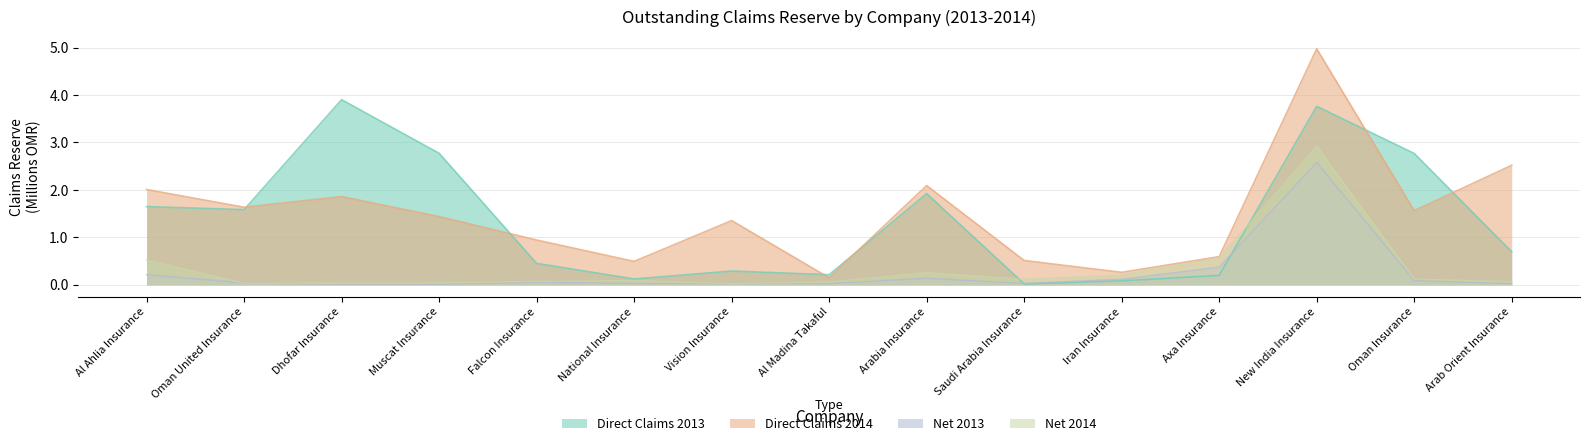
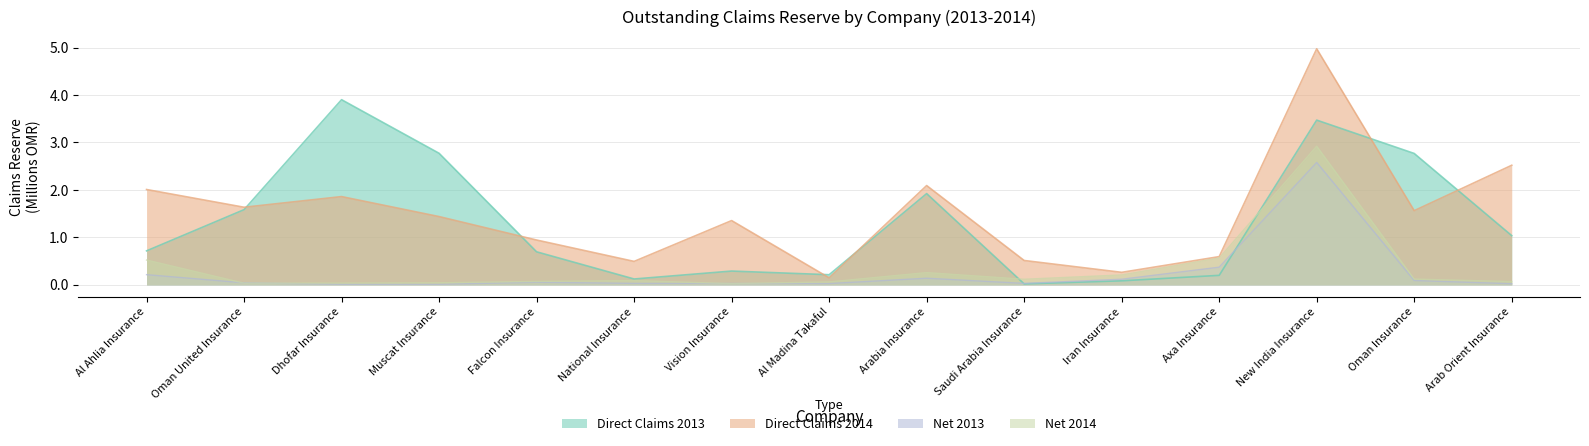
Direct Claims 2013, Al Ahlia Insurance: 1.6 -> 0.7
Direct Claims 2013, Falcon Insurance: 0.5 -> 0.7
Direct Claims 2013, New India Insurance: 3.8 -> 3.5
Direct Claims 2013, Arab Orient Insurance: 0.7 -> 1.0
